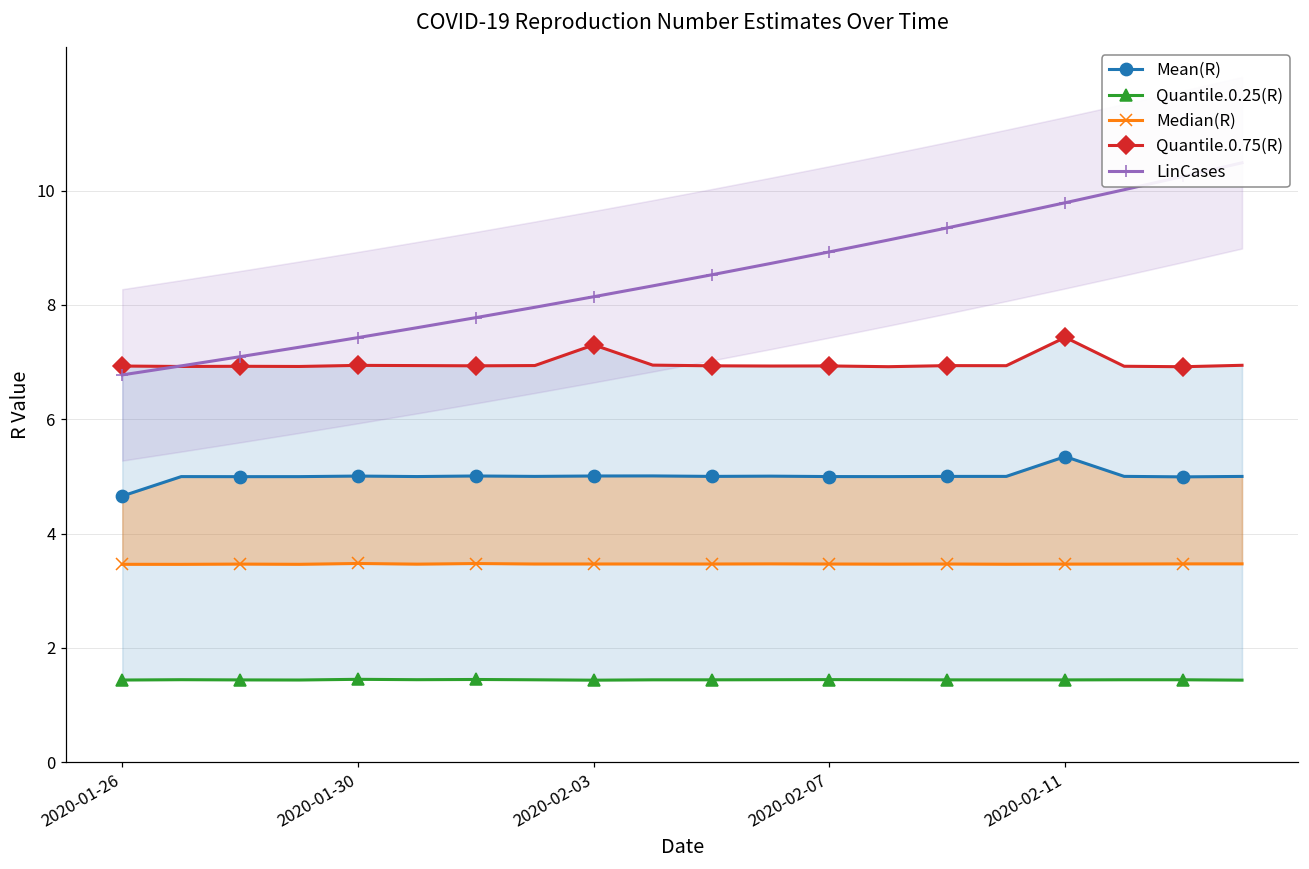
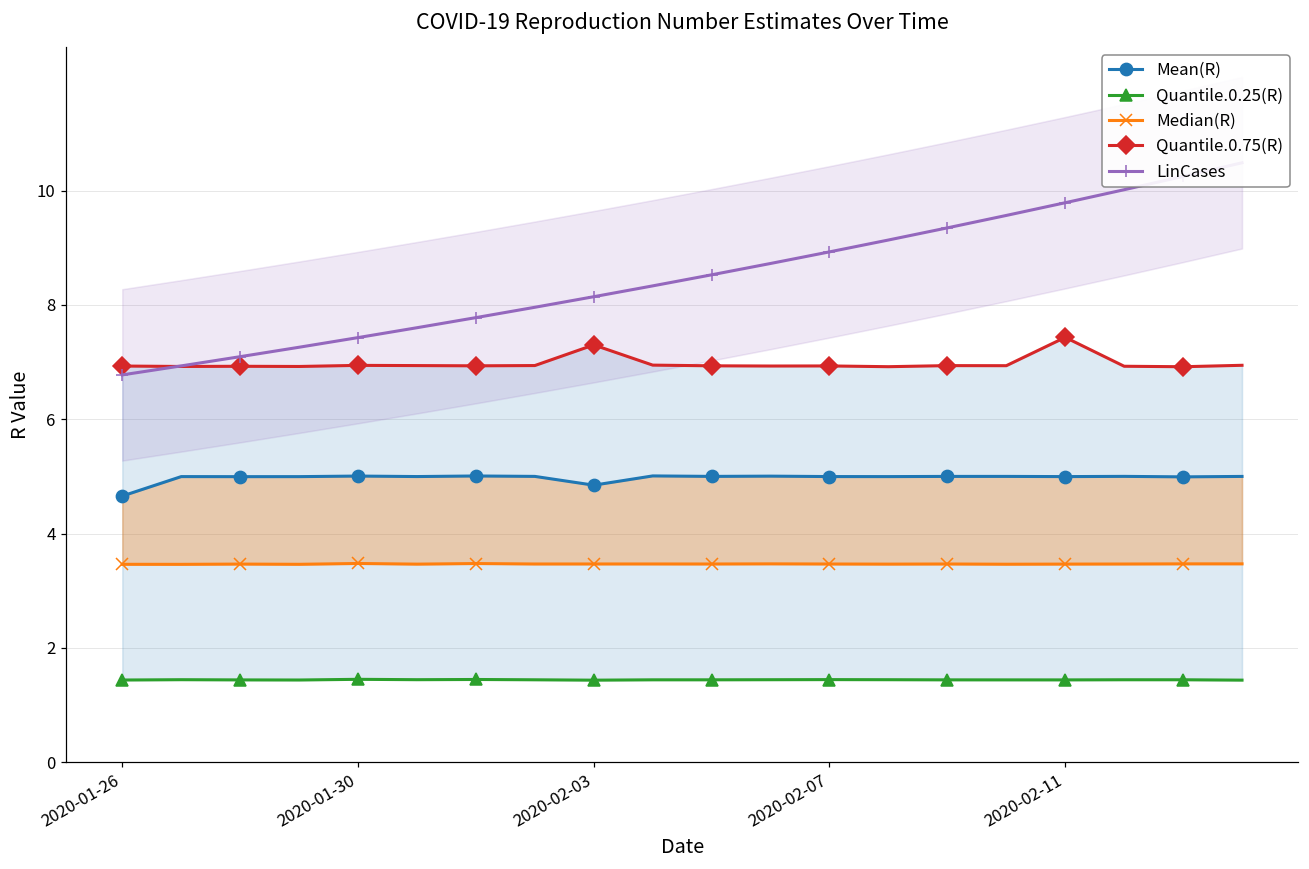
Mean(R), 2020-02-03: 5.0 -> 4.8
Mean(R), 2020-02-11: 5.3 -> 5.0
